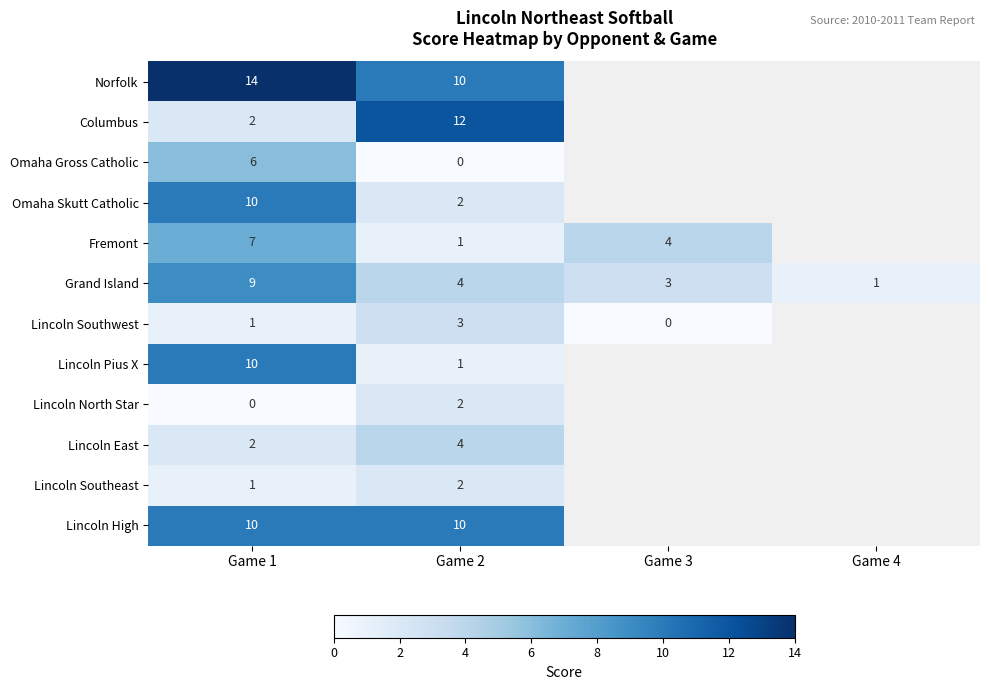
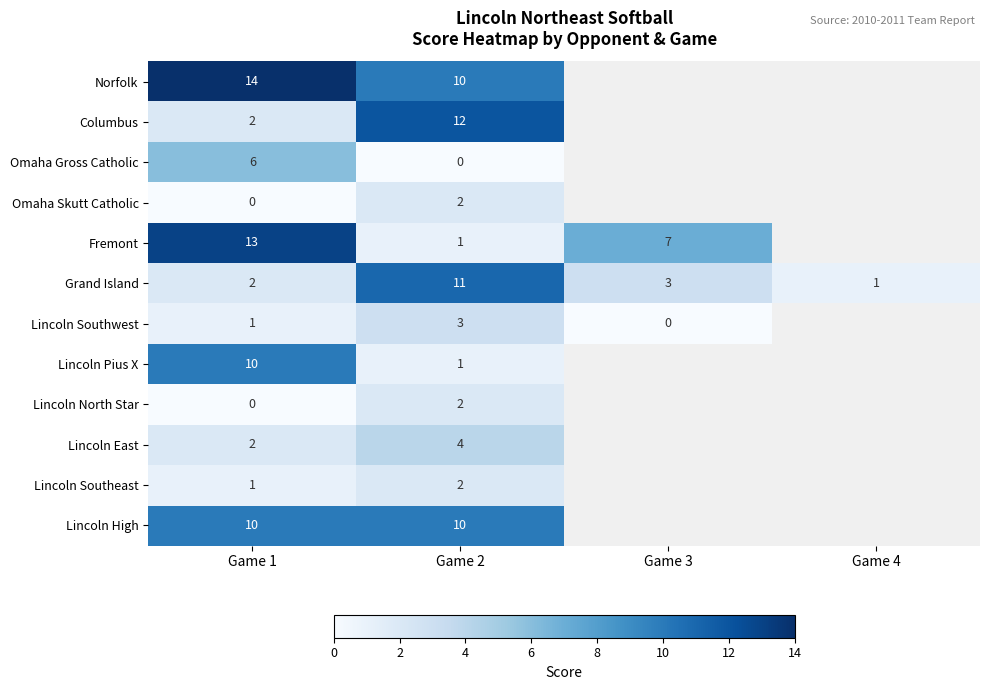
Omaha Skutt Catholic, Game 1: 10 -> 0
Fremont, Game 1: 7 -> 13
Fremont, Game 3: 4 -> 7
Grand Island, Game 1: 9 -> 2
Grand Island, Game 2: 4 -> 11
